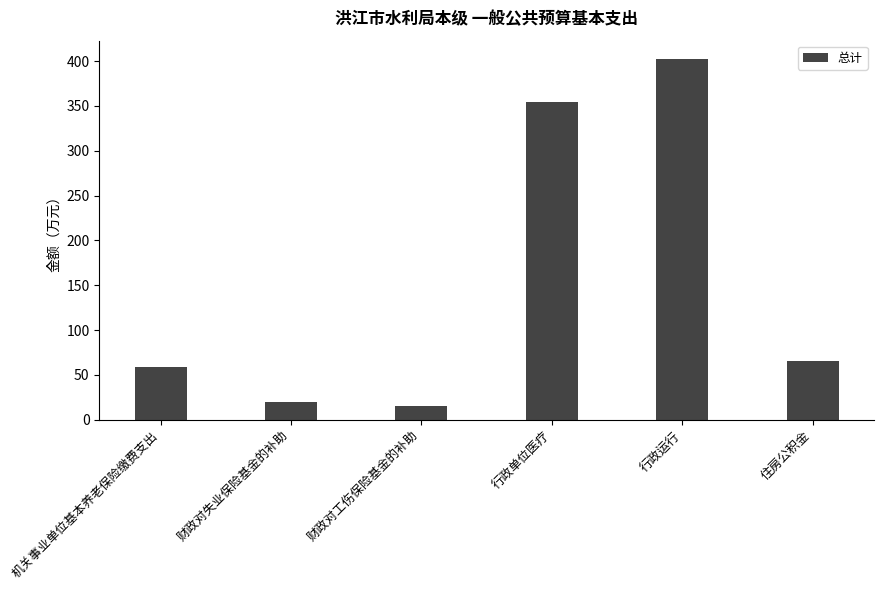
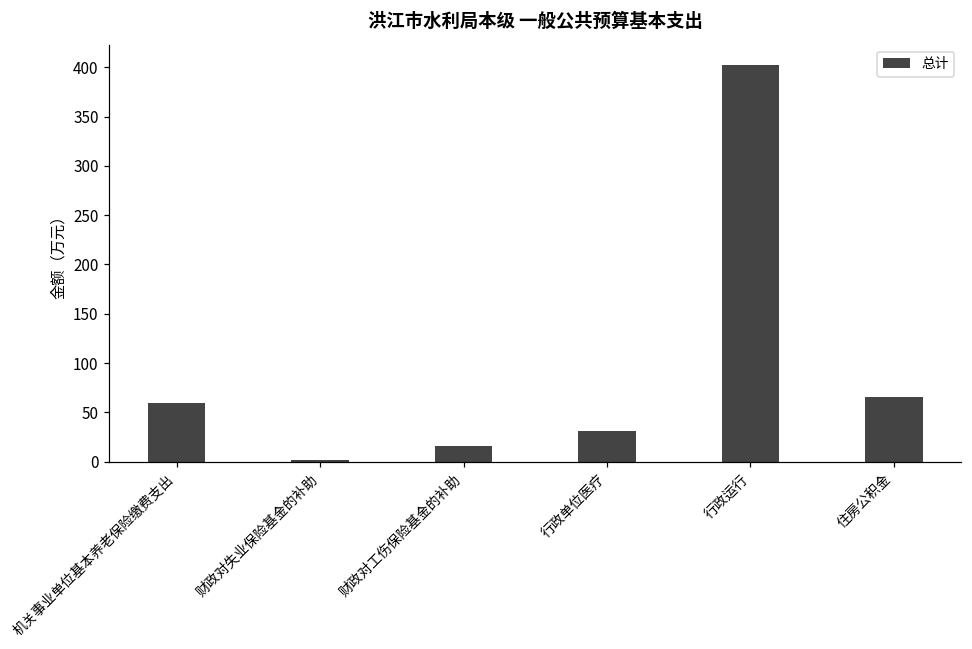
财政对失业保险基金的补助: 20 -> 0
行政单位医疗: 350 -> 30
